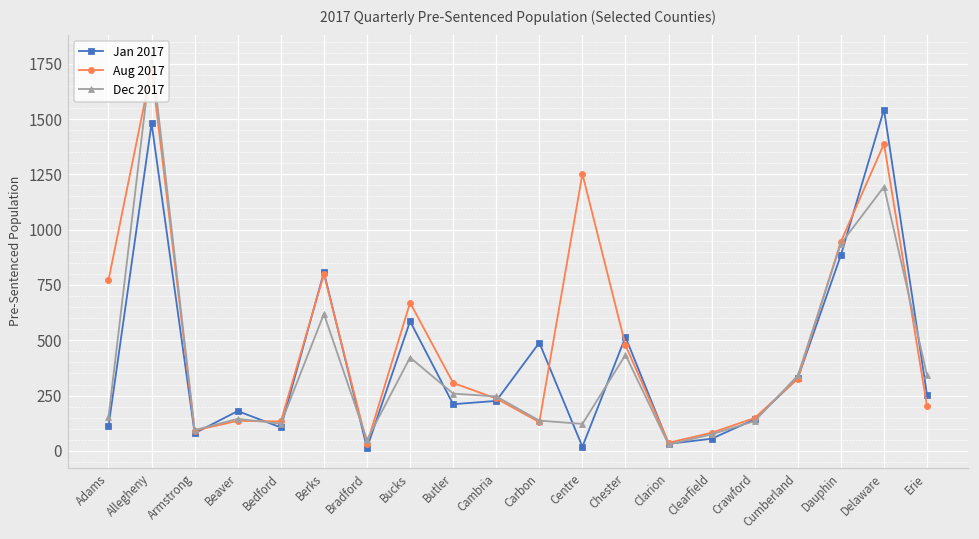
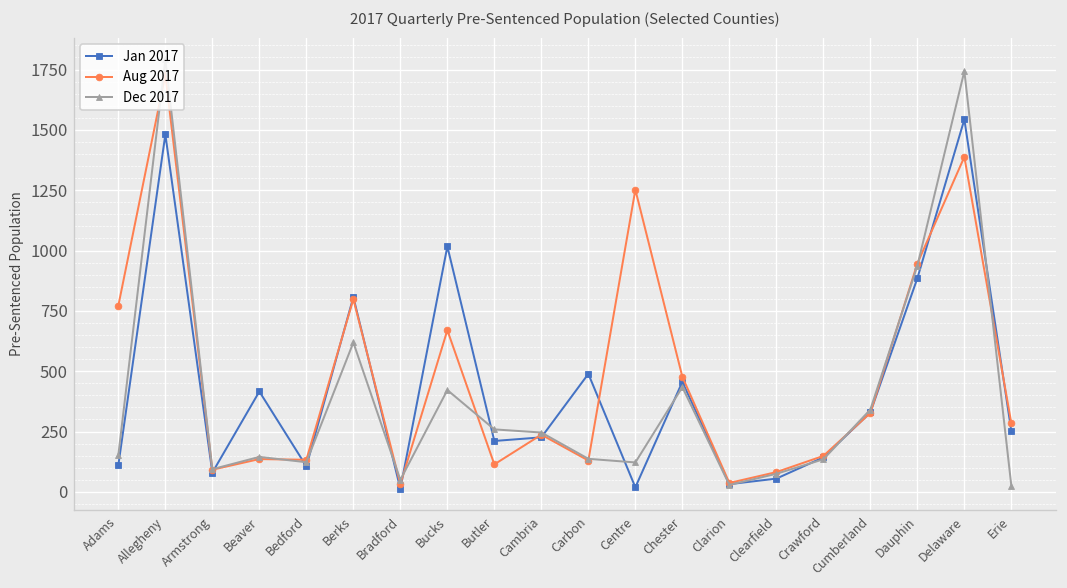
Jan 2017, Beaver: 180 -> 420
Jan 2017, Bucks: 590 -> 1020
Aug 2017, Butler: 310 -> 110
Jan 2017, Chester: 520 -> 460
Dec 2017, Delaware: 1190 -> 1740
Aug 2017, Erie: 200 -> 280
Dec 2017, Erie: 340 -> 30
